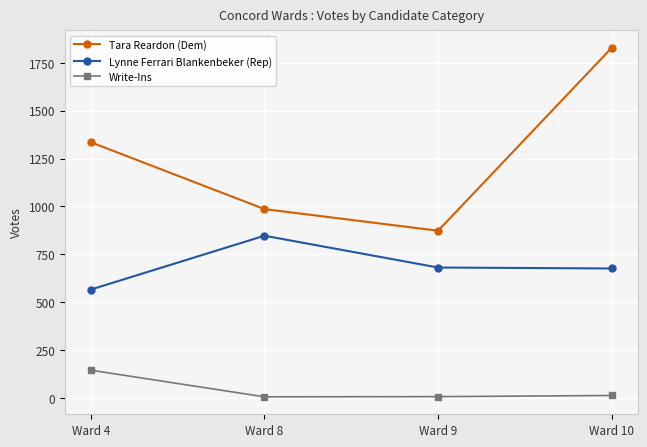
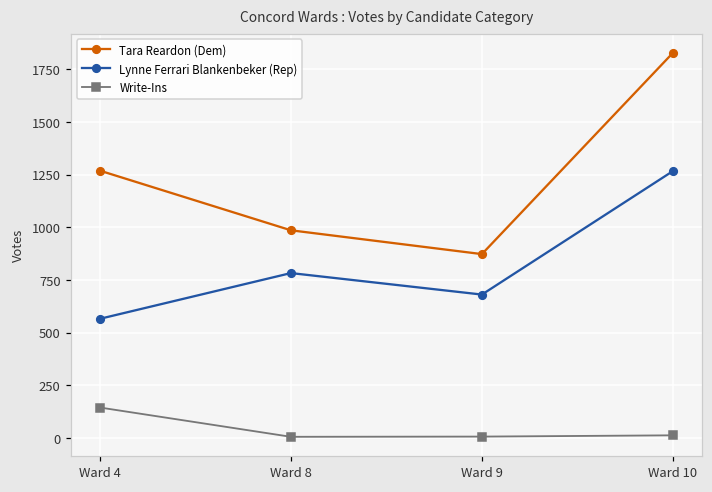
Tara Reardon (Dem), Ward 4: 1340 -> 1270
Lynne Ferrari Blankenbeker (Rep), Ward 8: 850 -> 780
Lynne Ferrari Blankenbeker (Rep), Ward 10: 680 -> 1270
